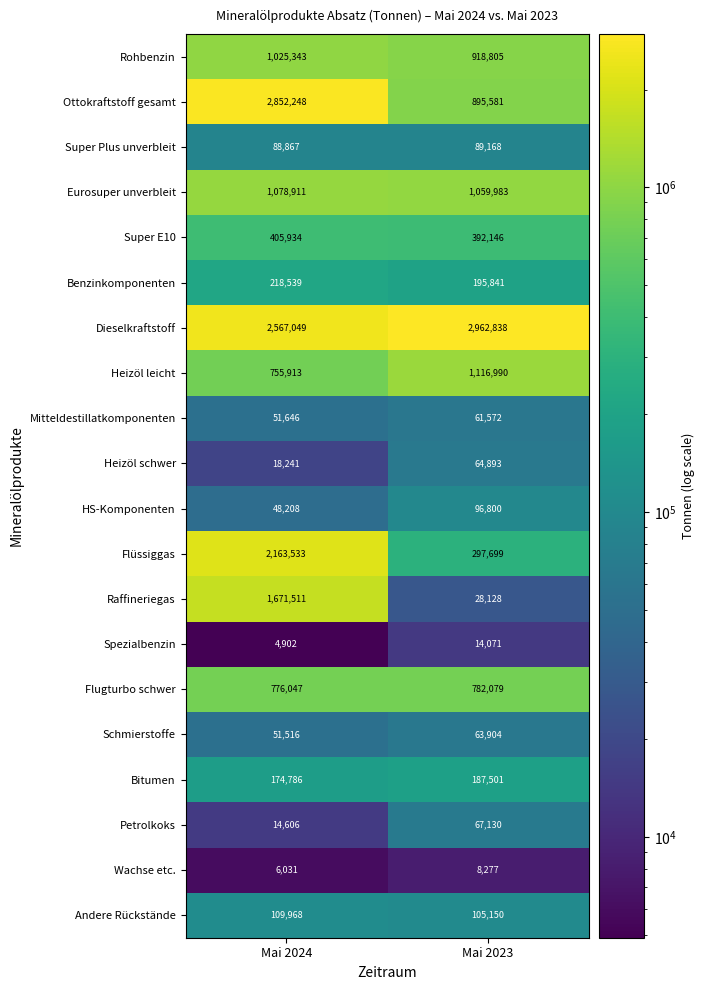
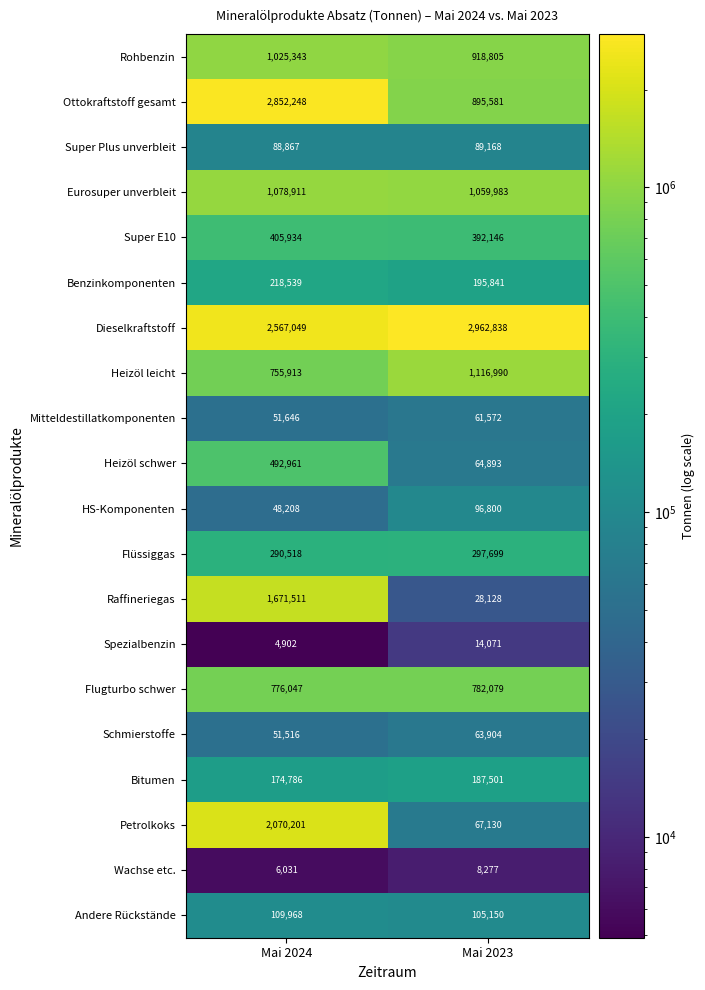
Heizöl schwer, Mai 2024: 18,241 -> 492,961
Flüssiggas, Mai 2024: 2,163,533 -> 290,518
Petrolkoks, Mai 2024: 14,606 -> 2,070,201
